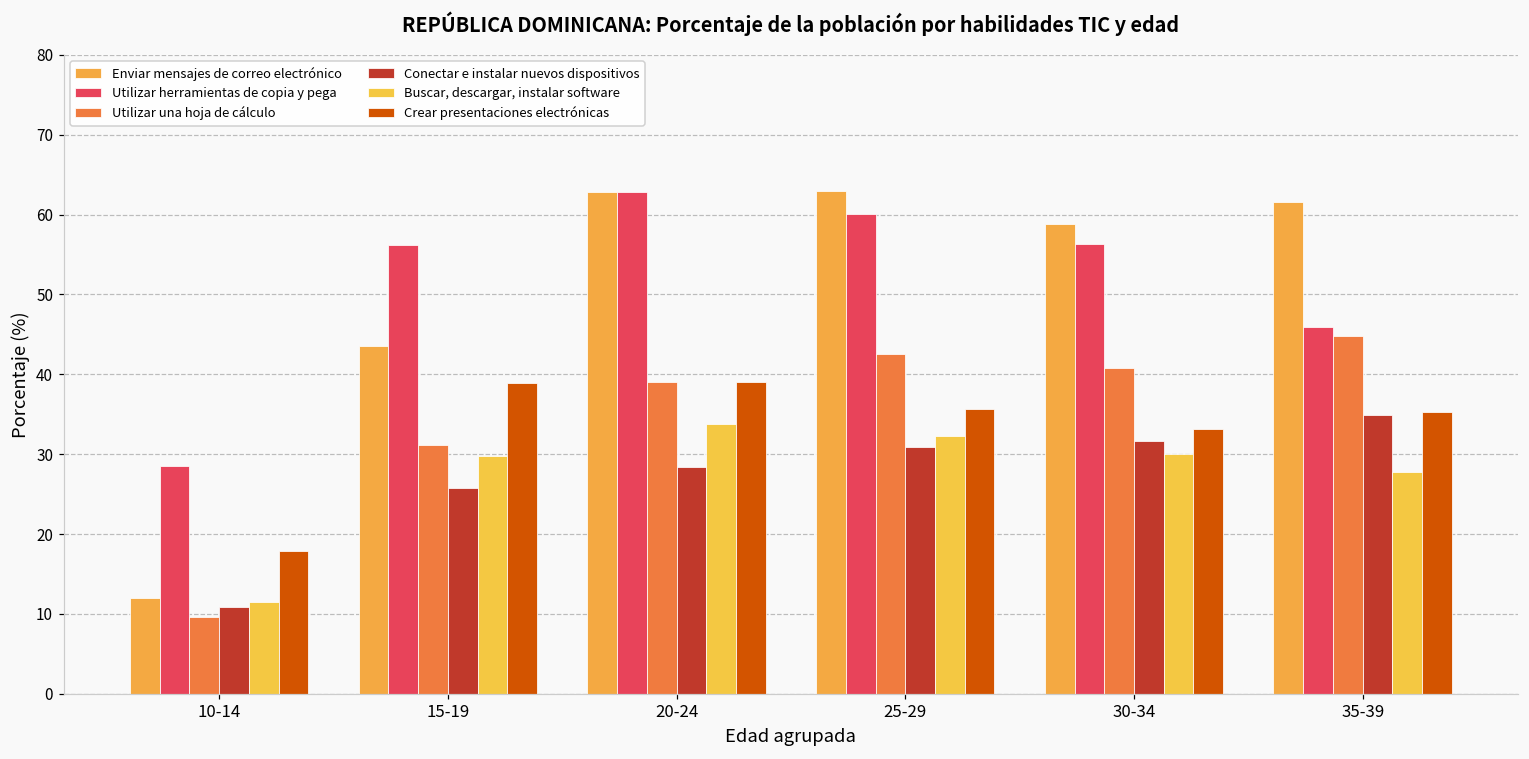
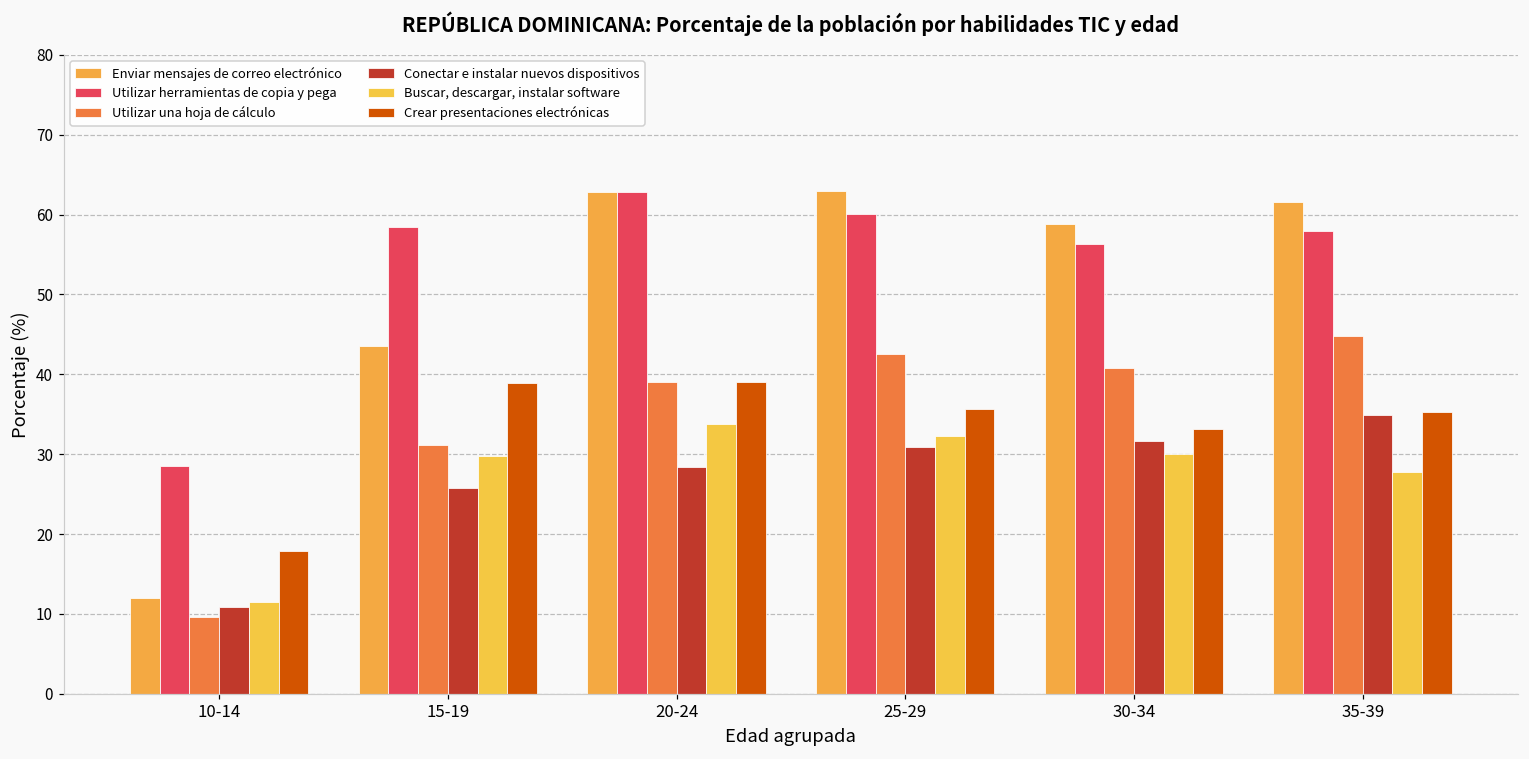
Utilizar herramientas de copia y pega, 15-19: 56 -> 58
Utilizar herramientas de copia y pega, 35-39: 46 -> 58
